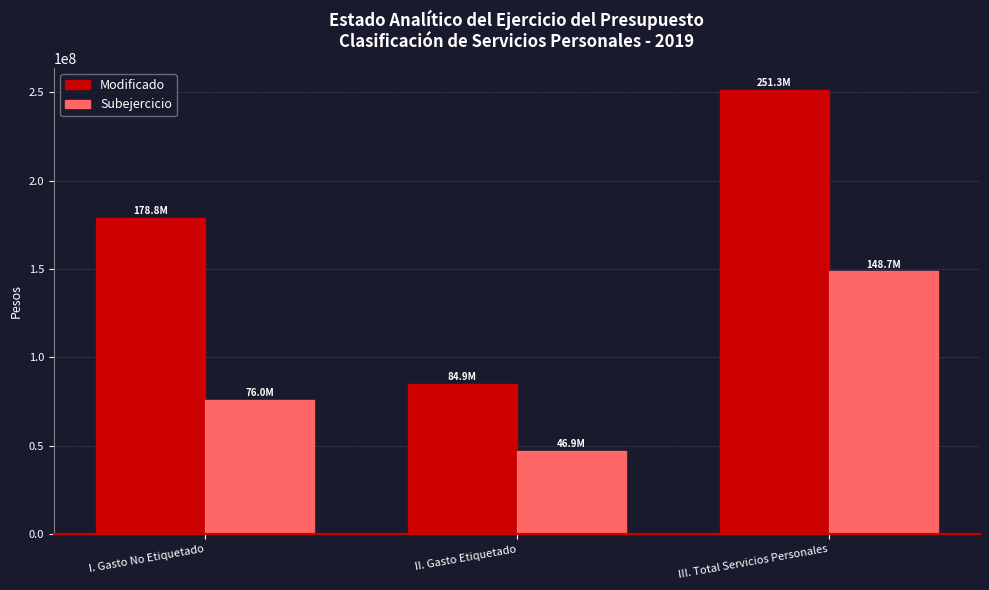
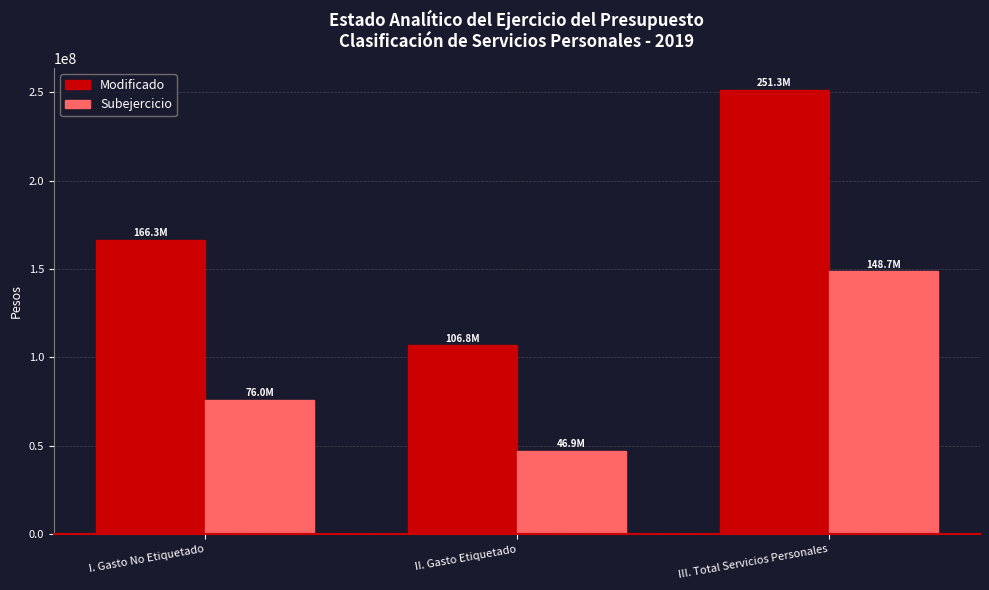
Modificado, I. Gasto No Etiquetado: 178.8M -> 166.3M
Modificado, II. Gasto Etiquetado: 84.9M -> 106.8M
